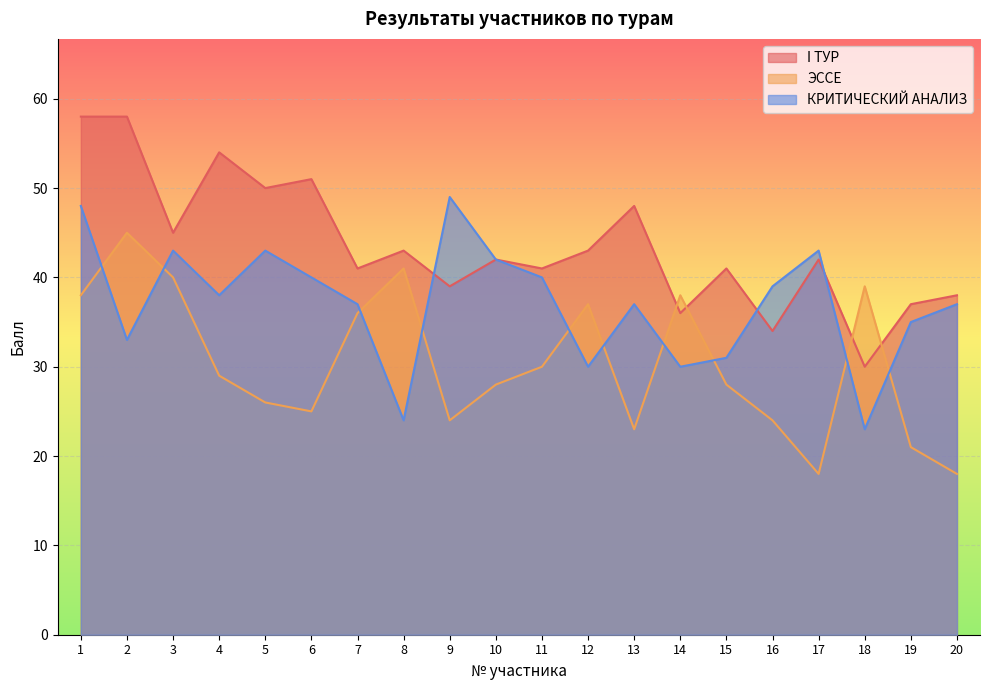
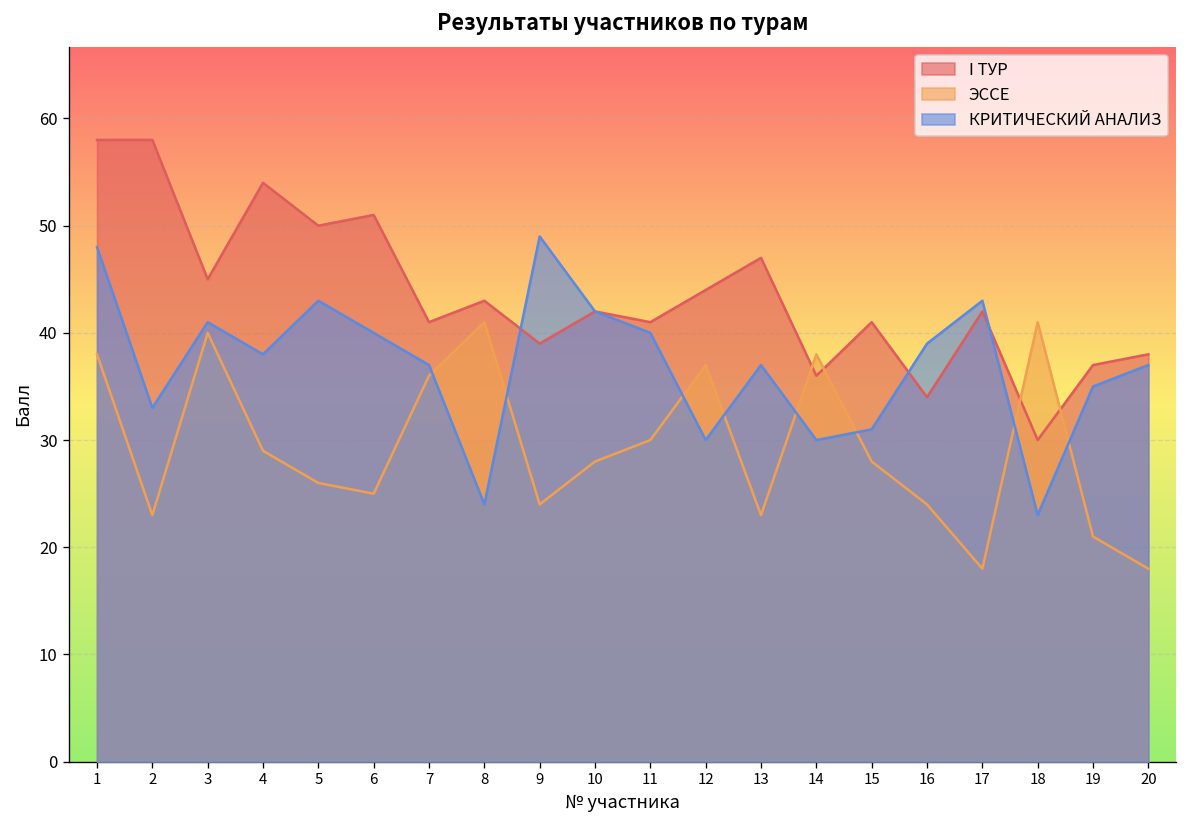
ЭССЕ, 2: 45 -> 23
КРИТИЧЕСКИЙ АНАЛИЗ, 3: 43 -> 41
I ТУР, 12: 43 -> 44
I ТУР, 13: 48 -> 47
ЭССЕ, 18: 39 -> 41
